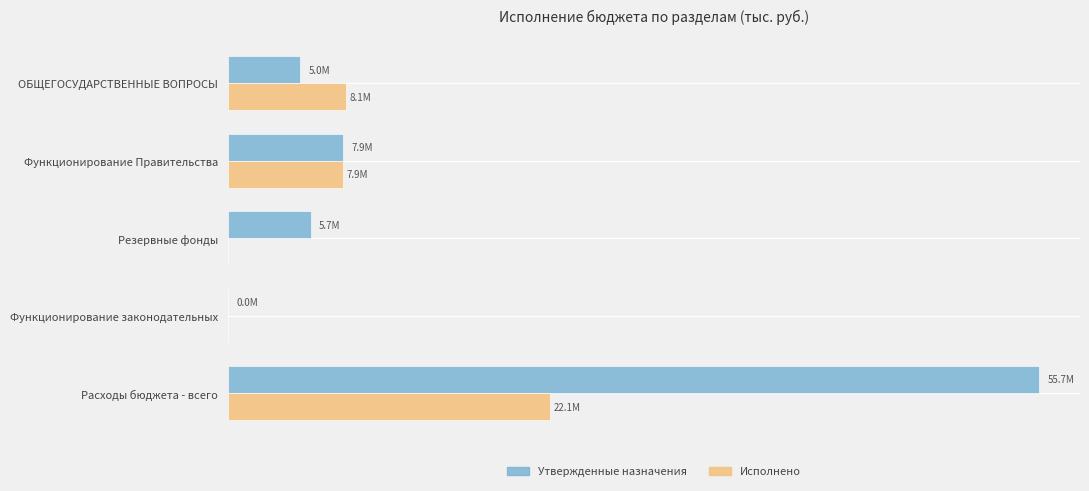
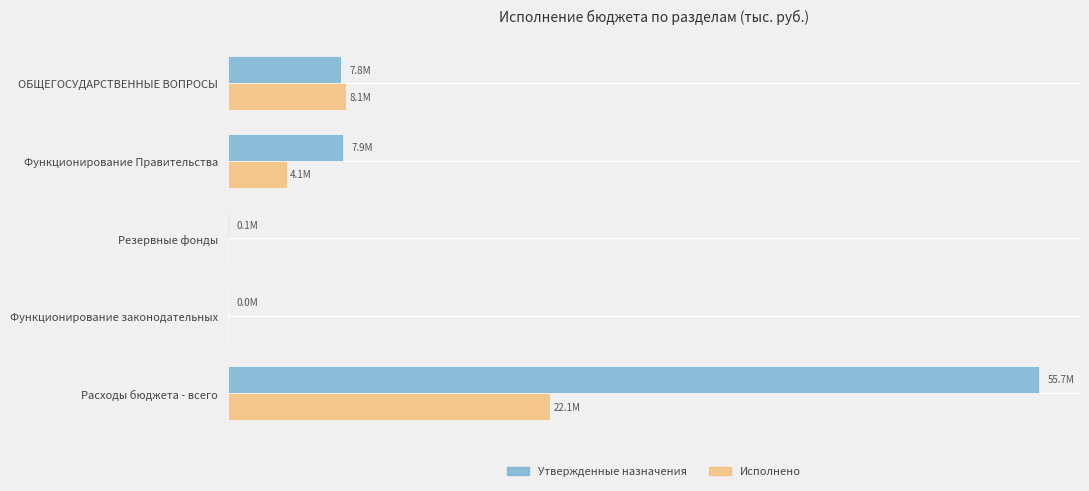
Утвержденные назначения, ОБЩЕГОСУДАРСТВЕННЫЕ ВОПРОСЫ: 5.0M -> 7.8M
Исполнено, Функционирование Правительства: 7.9M -> 4.1M
Утвержденные назначения, Резервные фонды: 5.7M -> 0.1M
